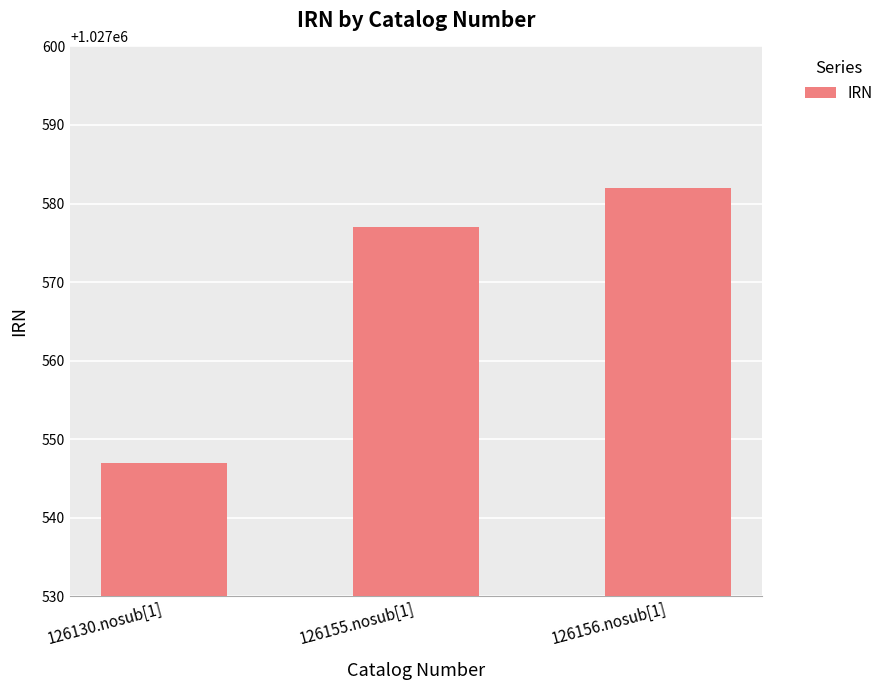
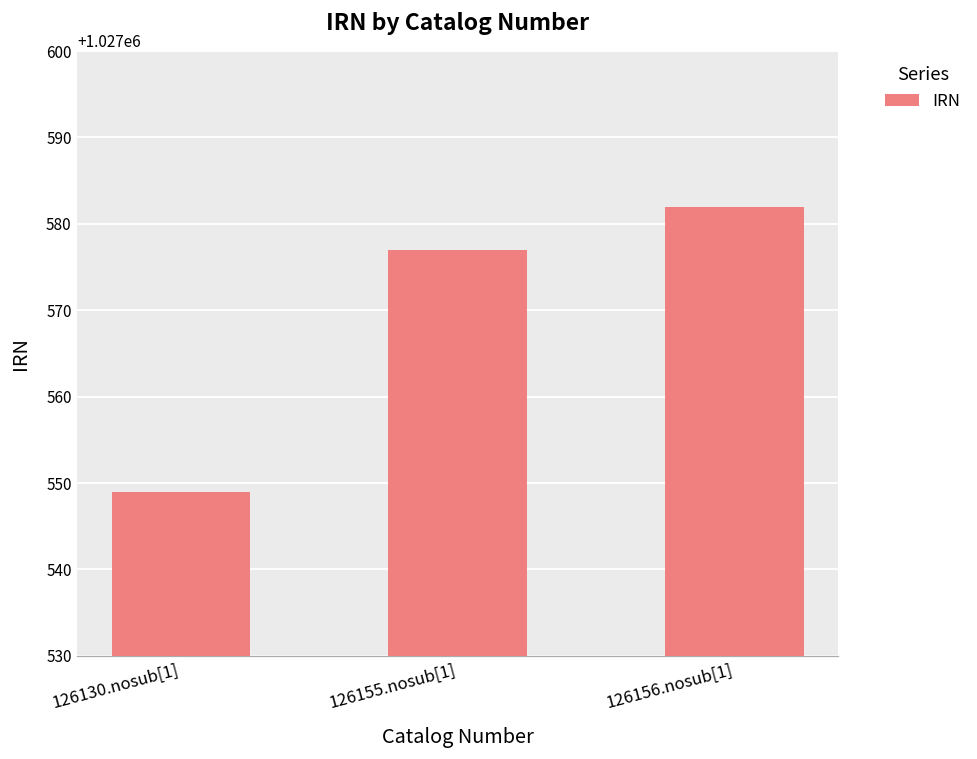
126130.nosub[1]: 1027547 -> 1027549
